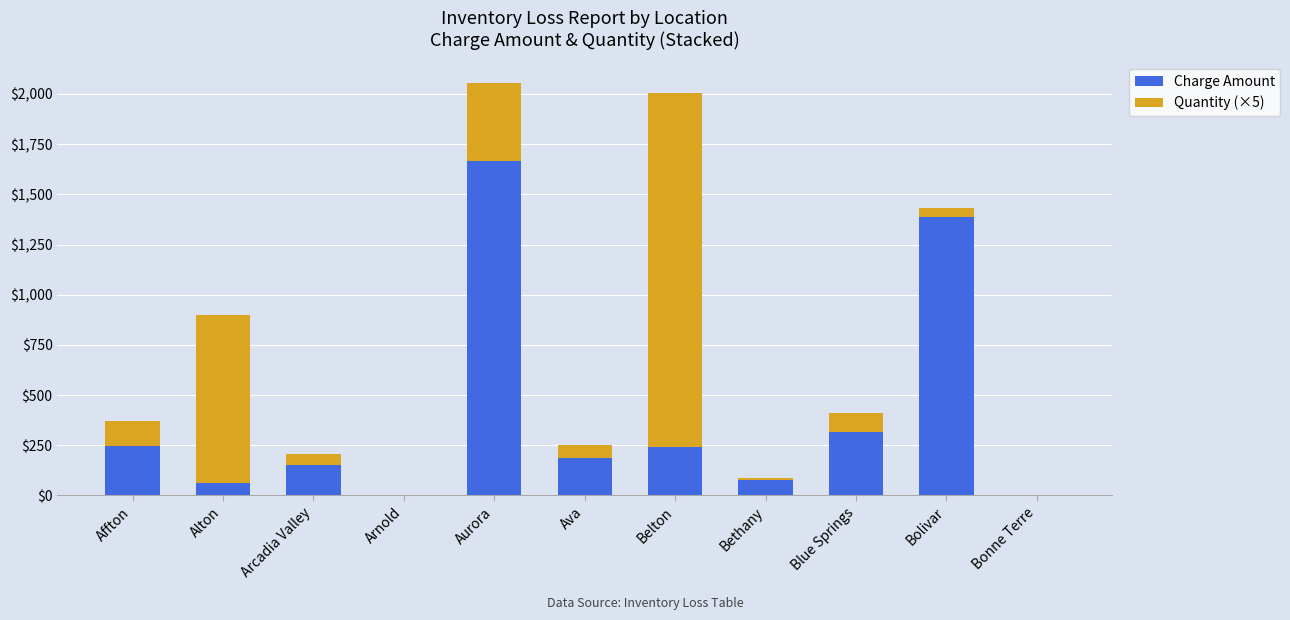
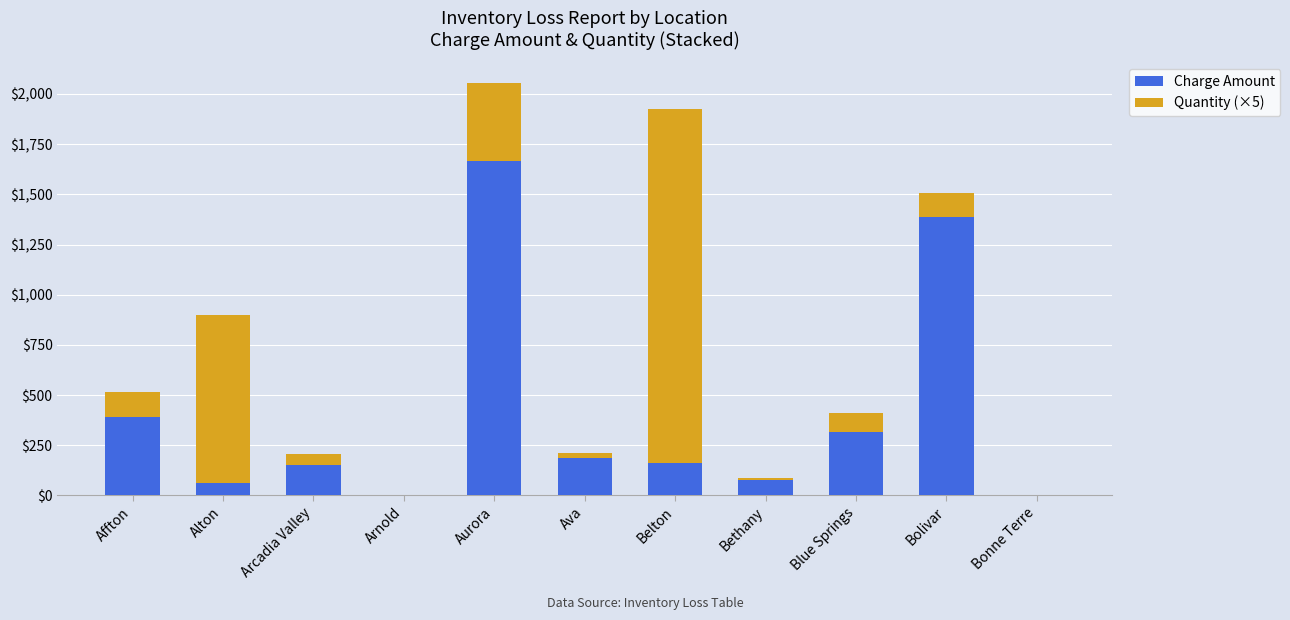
Charge Amount, Affton: $240 -> $390
Quantity (×5), Ava: $60 -> $30
Charge Amount, Belton: $240 -> $160
Quantity (×5), Bolivar: $40 -> $120
